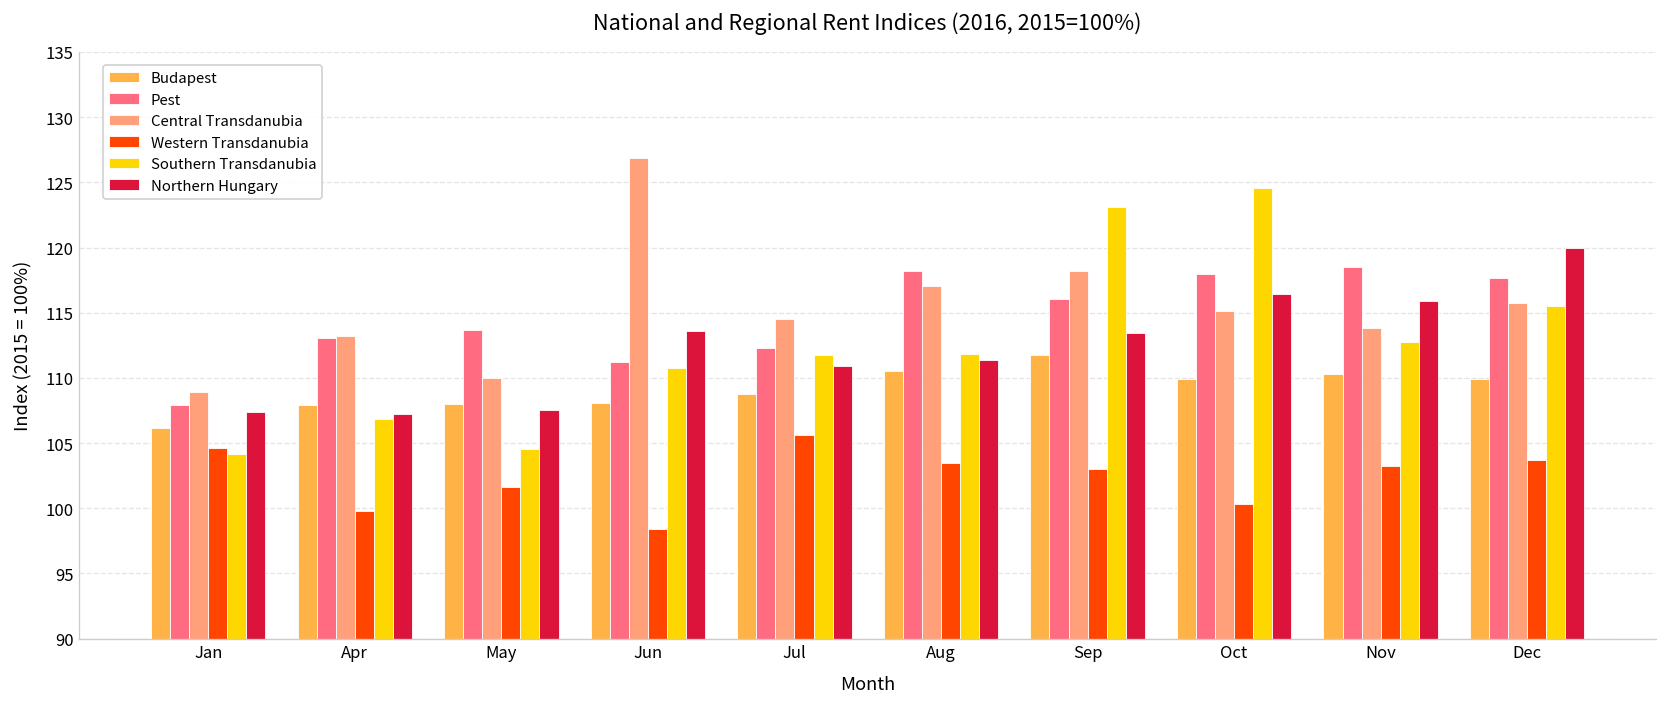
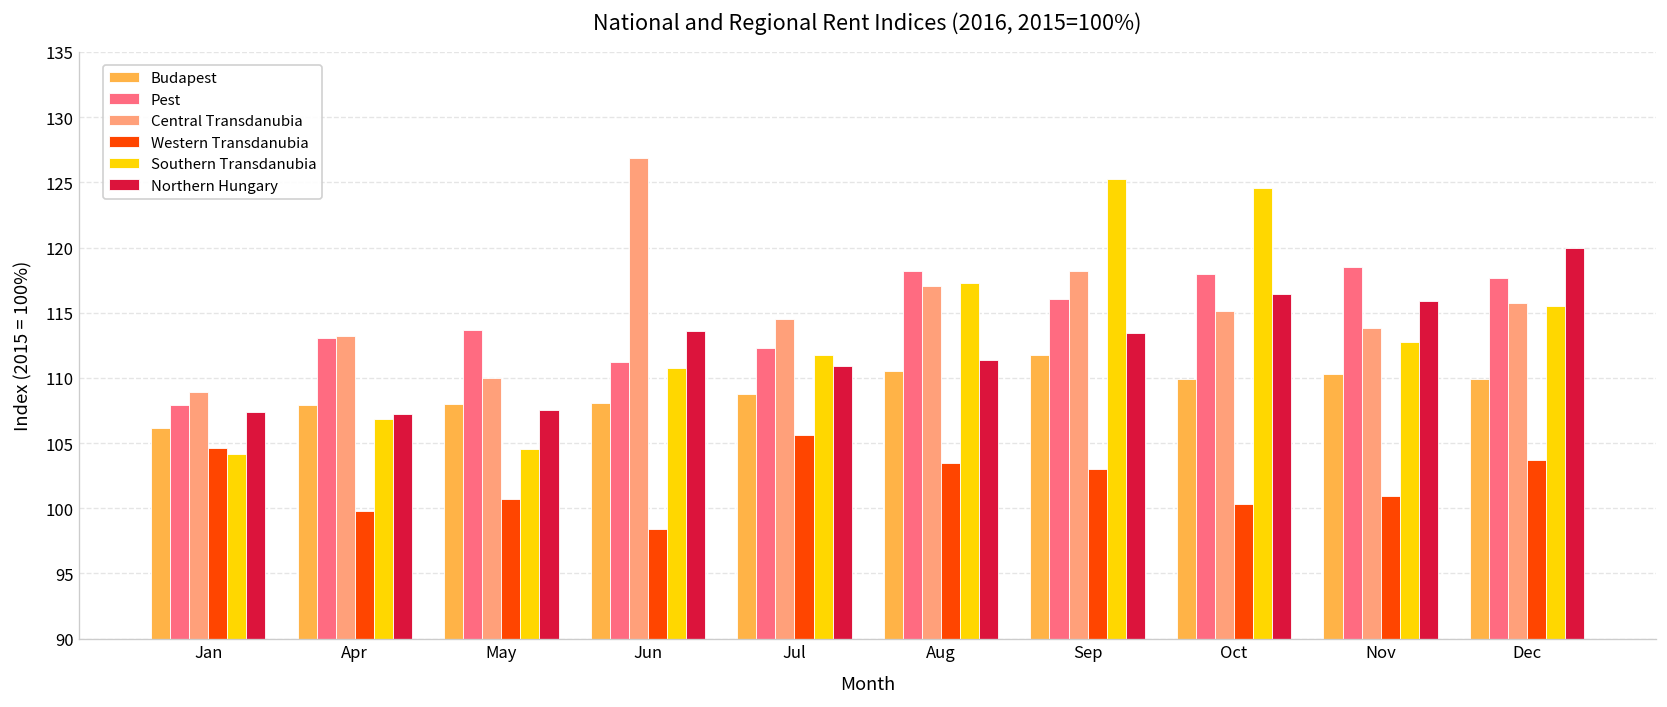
Western Transdanubia, May: 101.6 -> 100.7
Southern Transdanubia, Aug: 111.8 -> 117.3
Southern Transdanubia, Sep: 123.1 -> 125.3
Western Transdanubia, Nov: 103.2 -> 100.9
